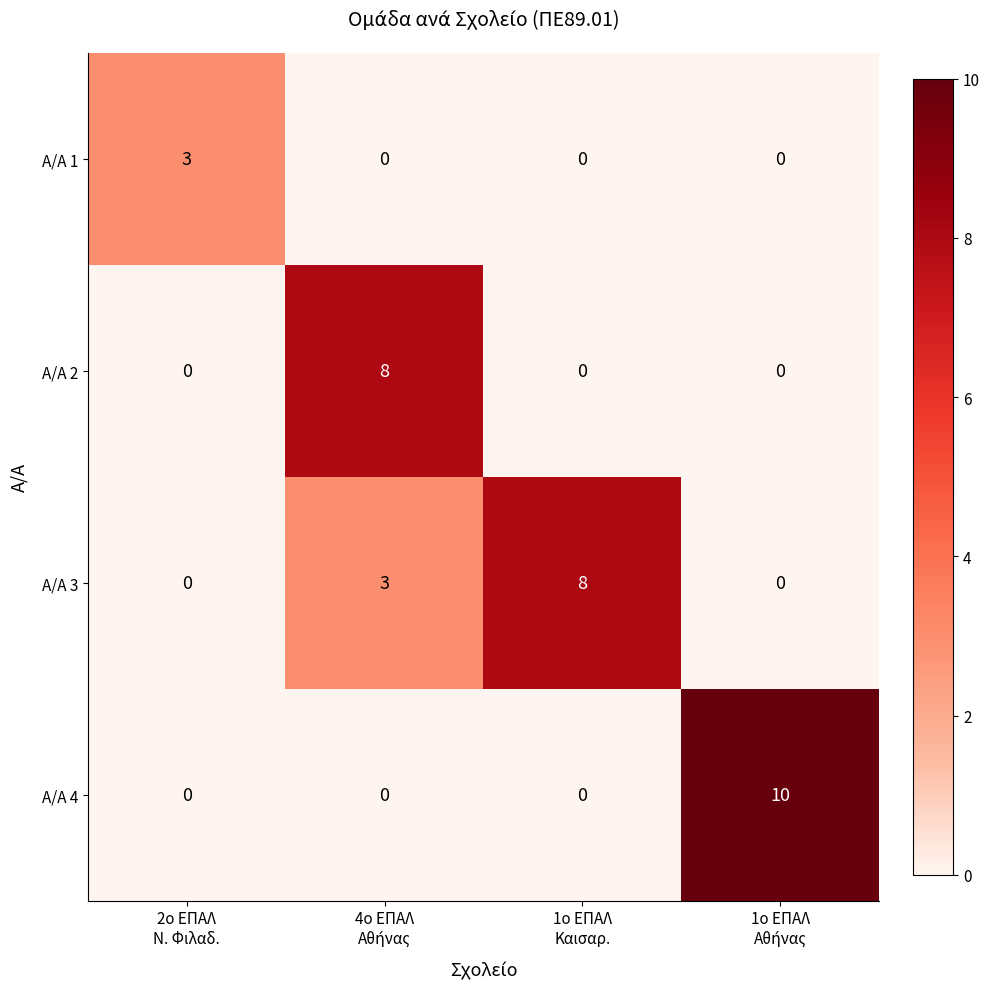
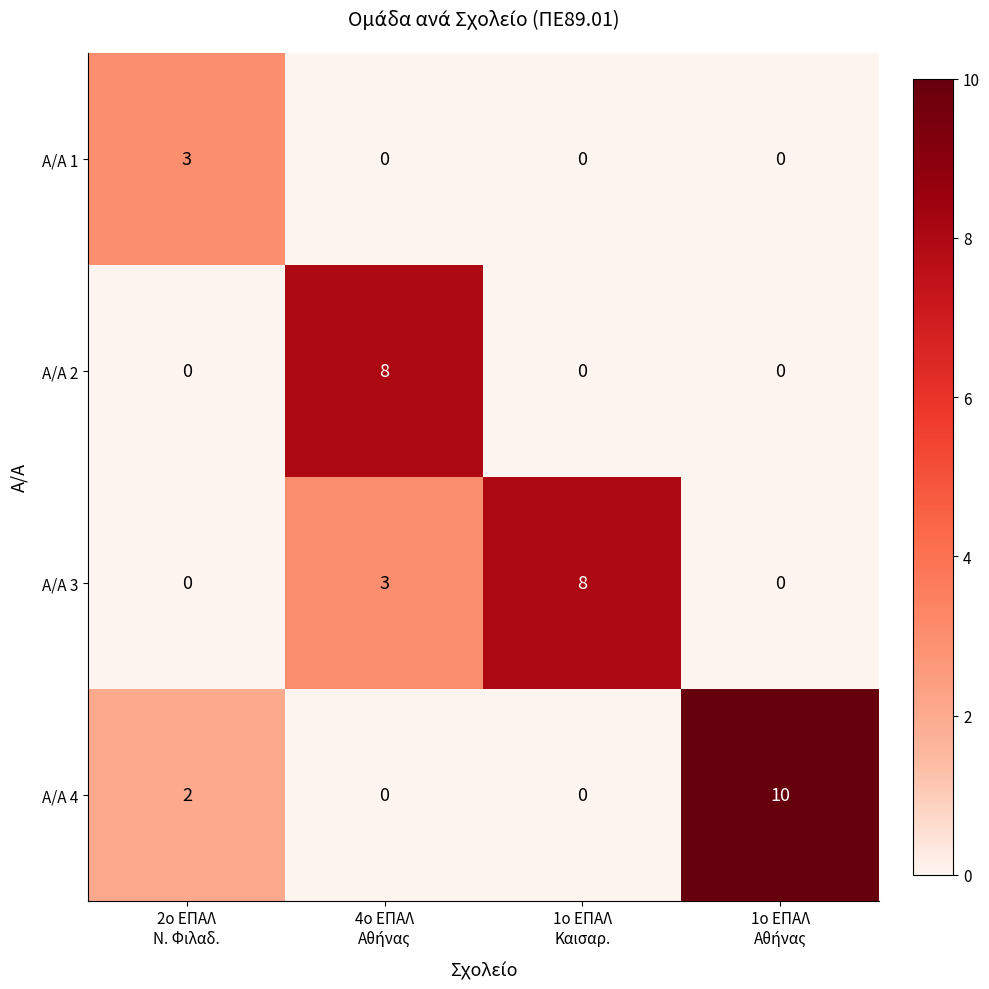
Α/Α 4, 2ο ΕΠΑΛ Ν. Φιλαδ.: 0 -> 2
